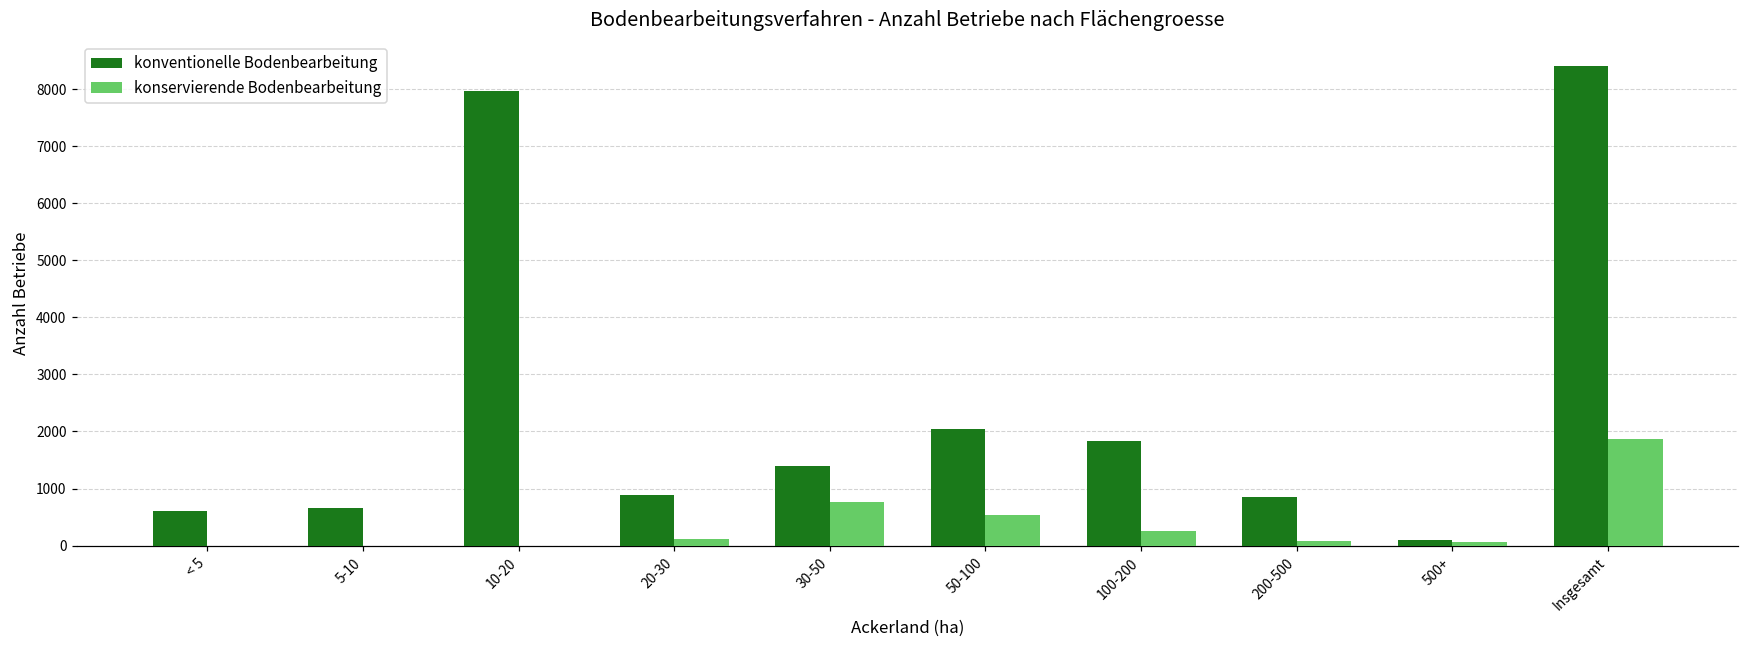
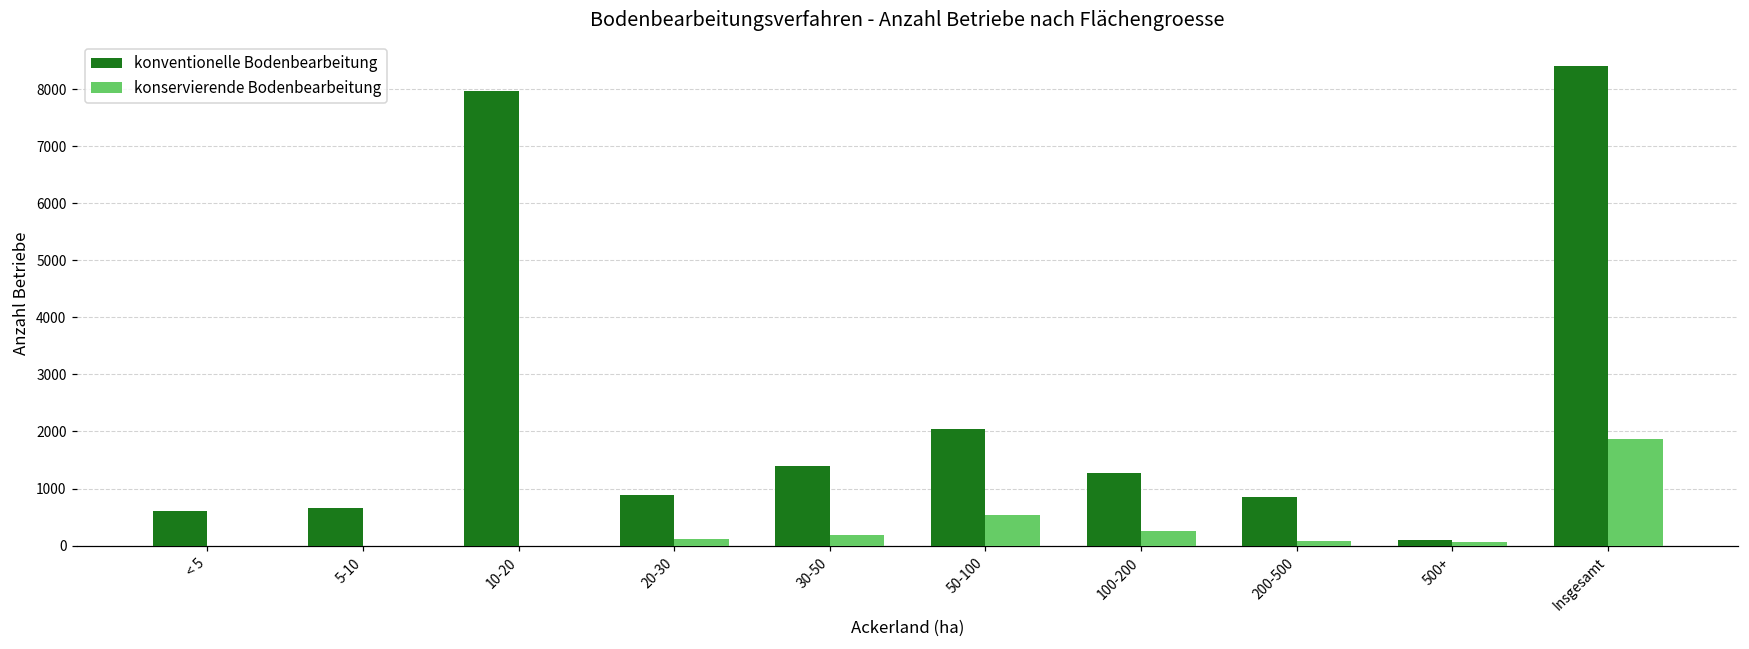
konservierende Bodenbearbeitung, 30-50: 800 -> 200
konventionelle Bodenbearbeitung, 100-200: 1800 -> 1300
